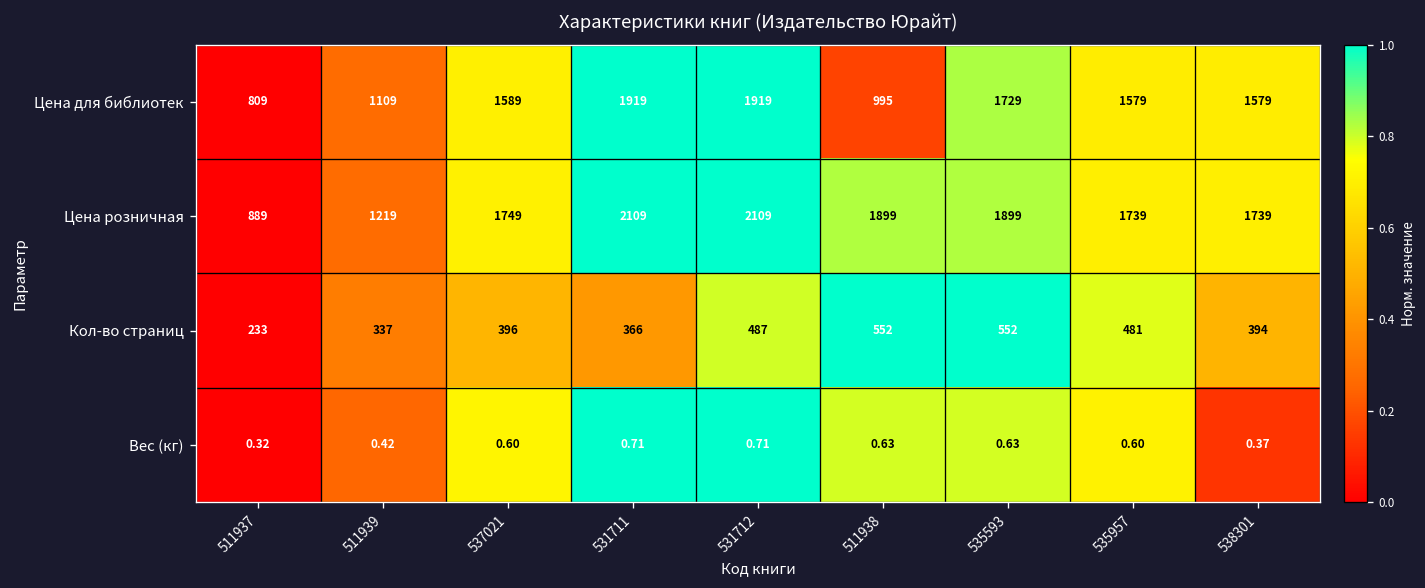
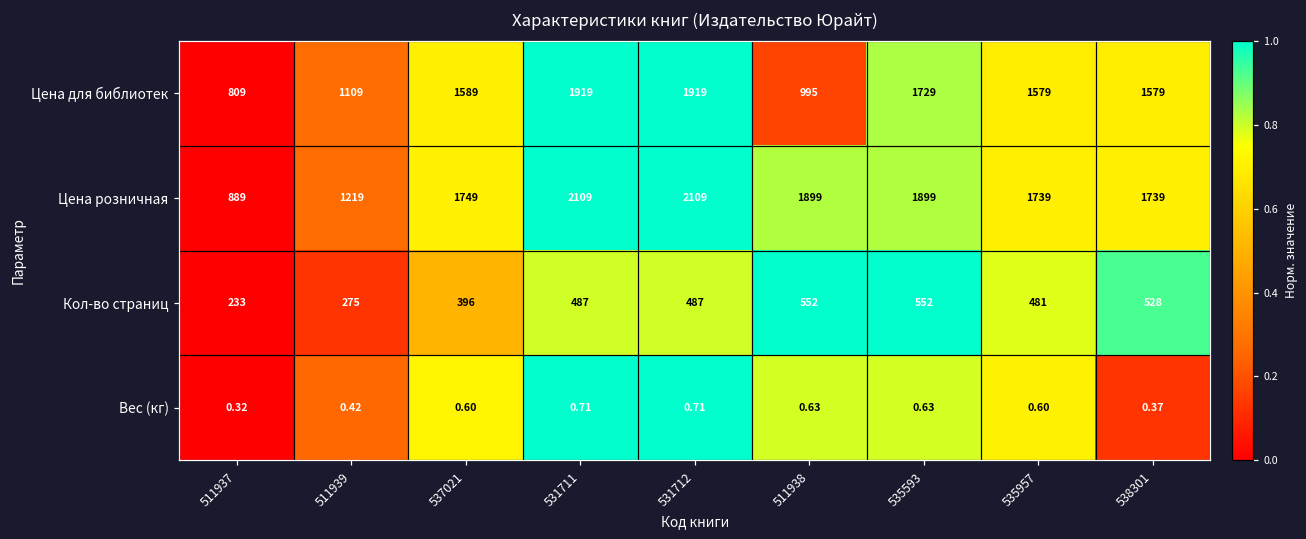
Кол-во страниц, 511939: 337 -> 275
Кол-во страниц, 531711: 366 -> 487
Кол-во страниц, 538301: 394 -> 528
